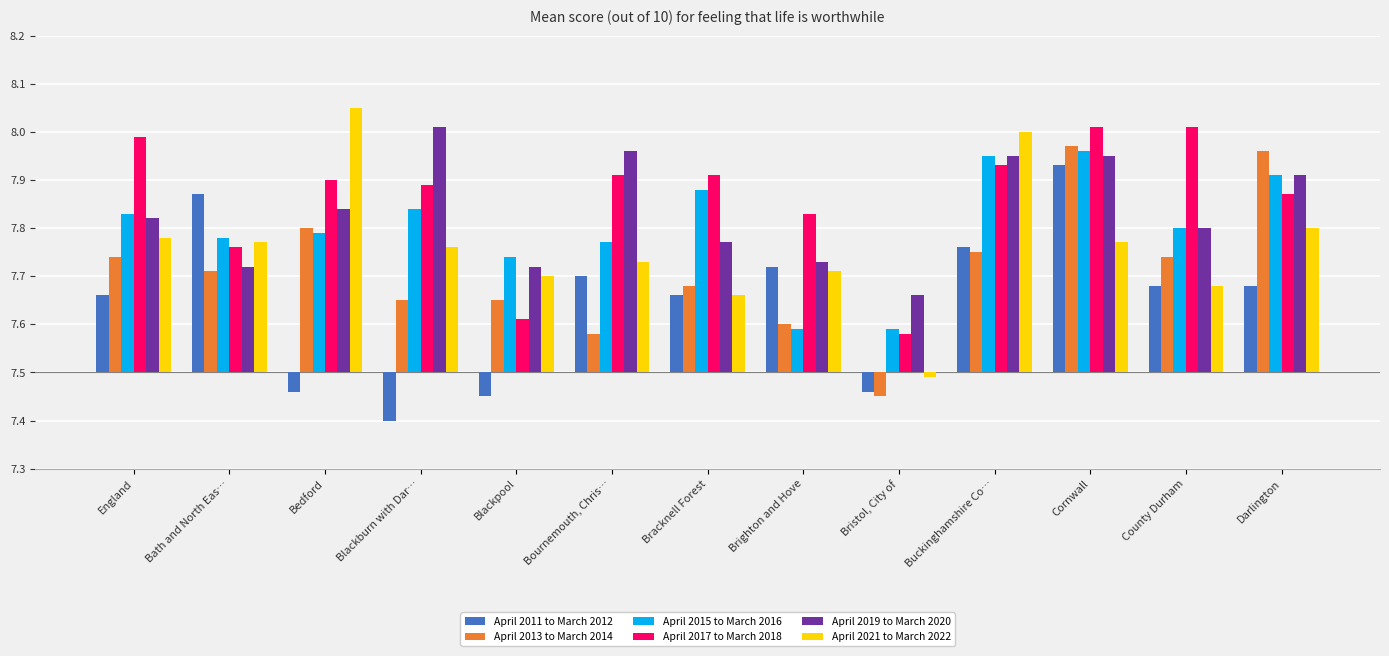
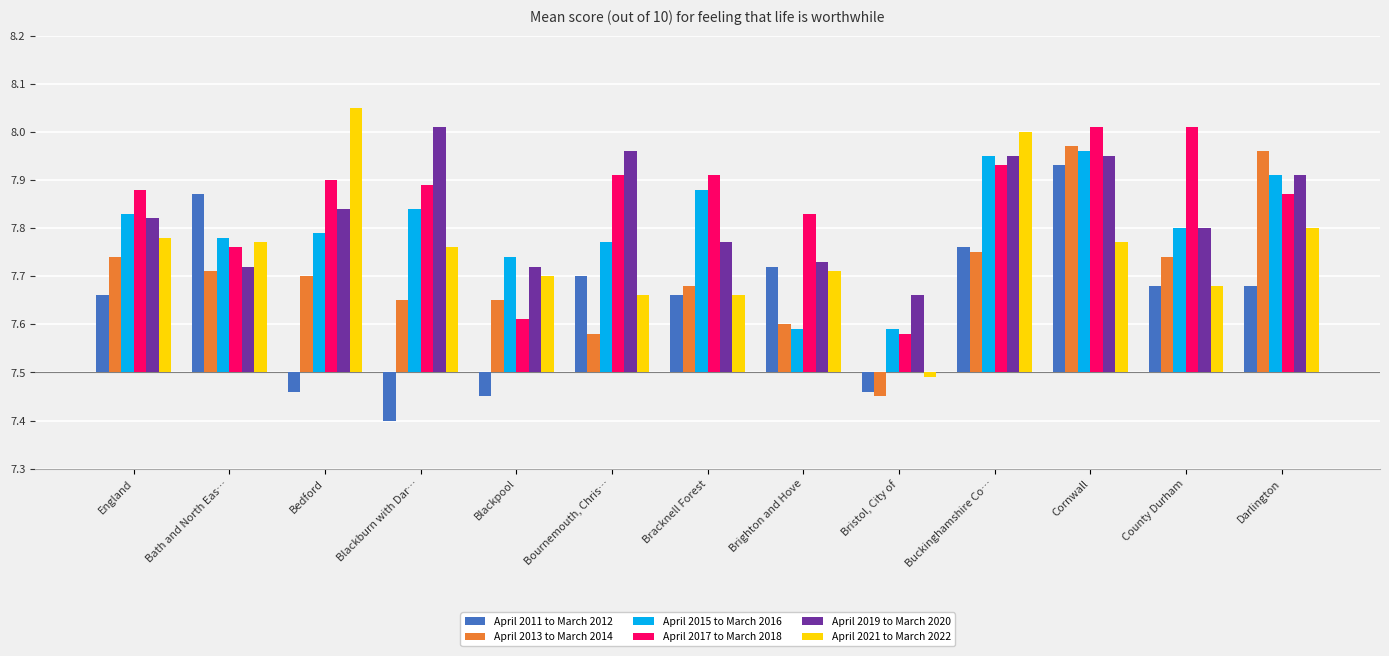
April 2017 to March 2018, England: 7.99 -> 7.88
April 2013 to March 2014, Bedford: 7.8 -> 7.7
April 2021 to March 2022, Bournemouth, Chris…: 7.73 -> 7.66
